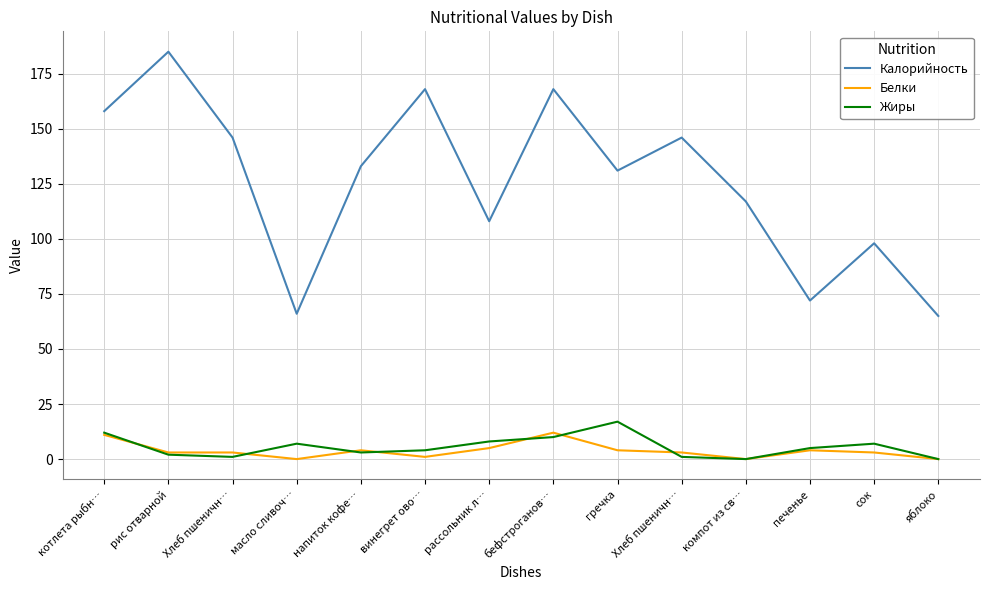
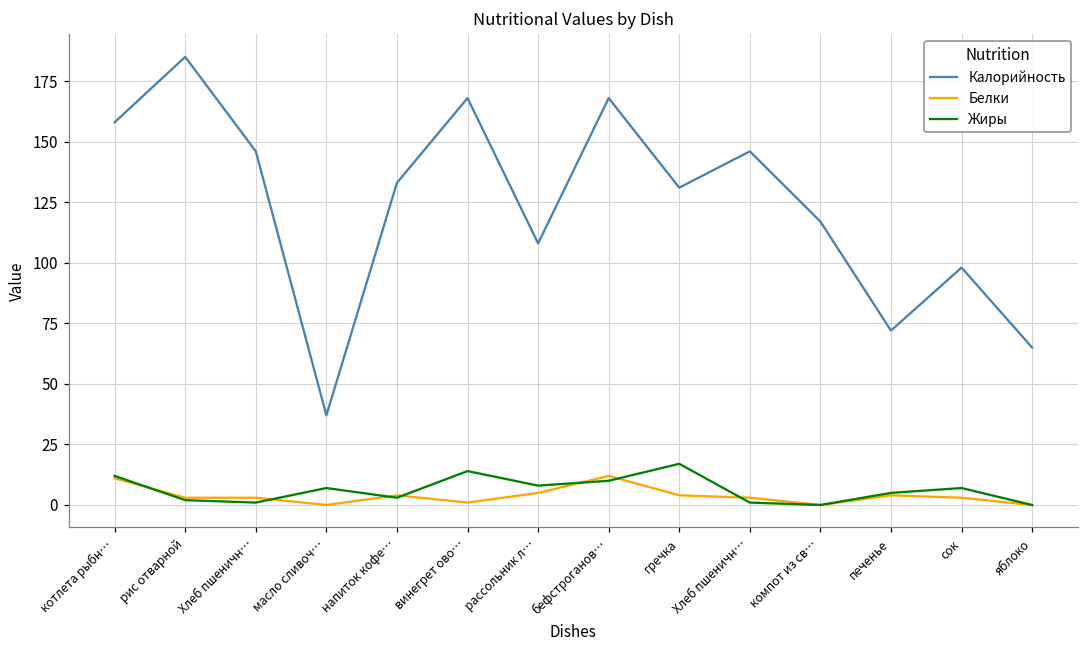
Калорийность, масло сливоч…: 66 -> 37
Жиры, винегрет ово…: 4 -> 14
